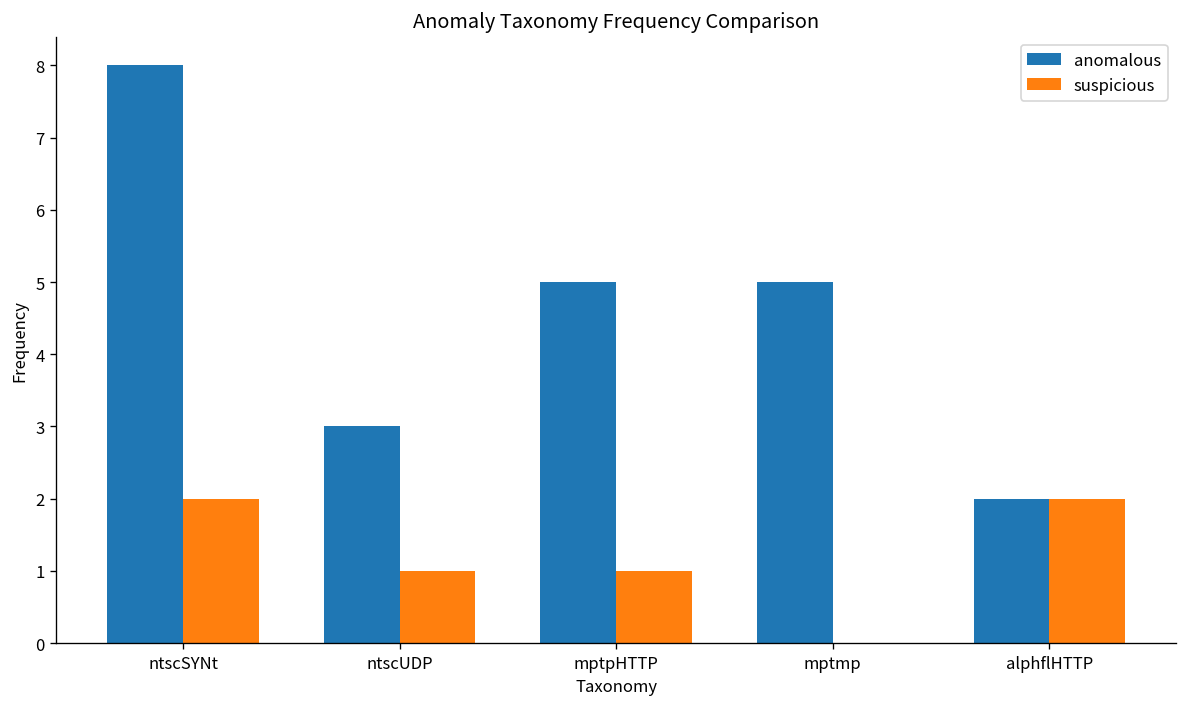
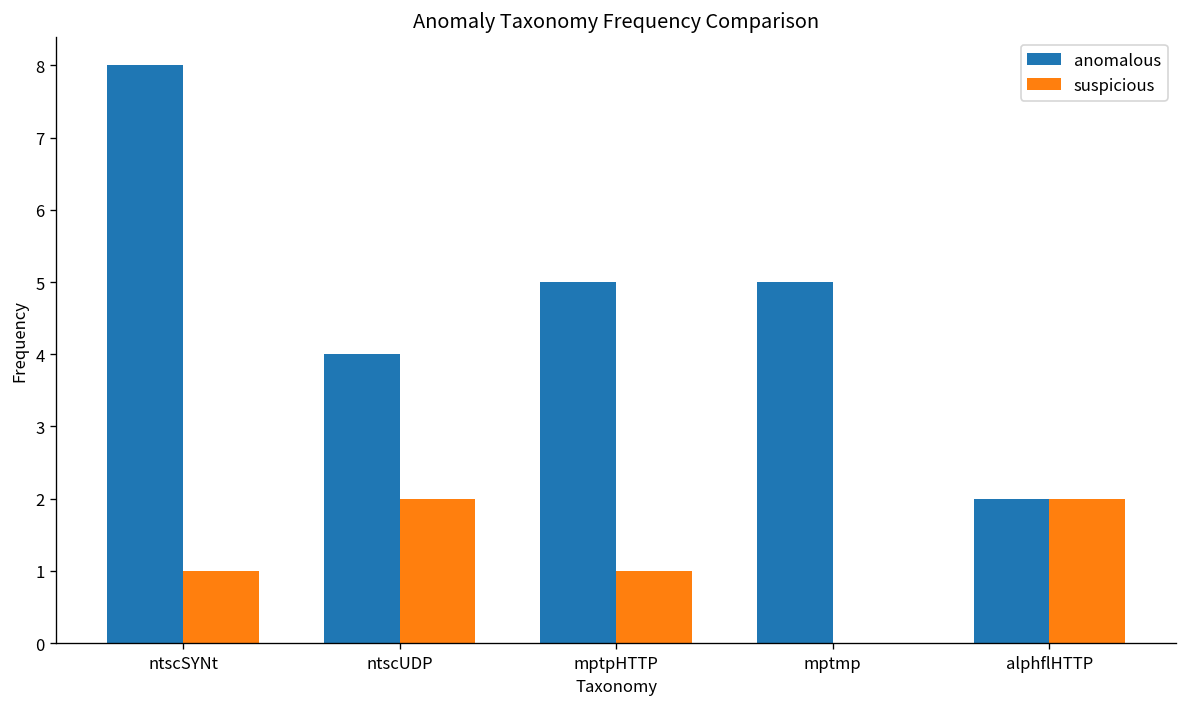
suspicious, ntscSYNt: 2 -> 1
anomalous, ntscUDP: 3 -> 4
suspicious, ntscUDP: 1 -> 2
